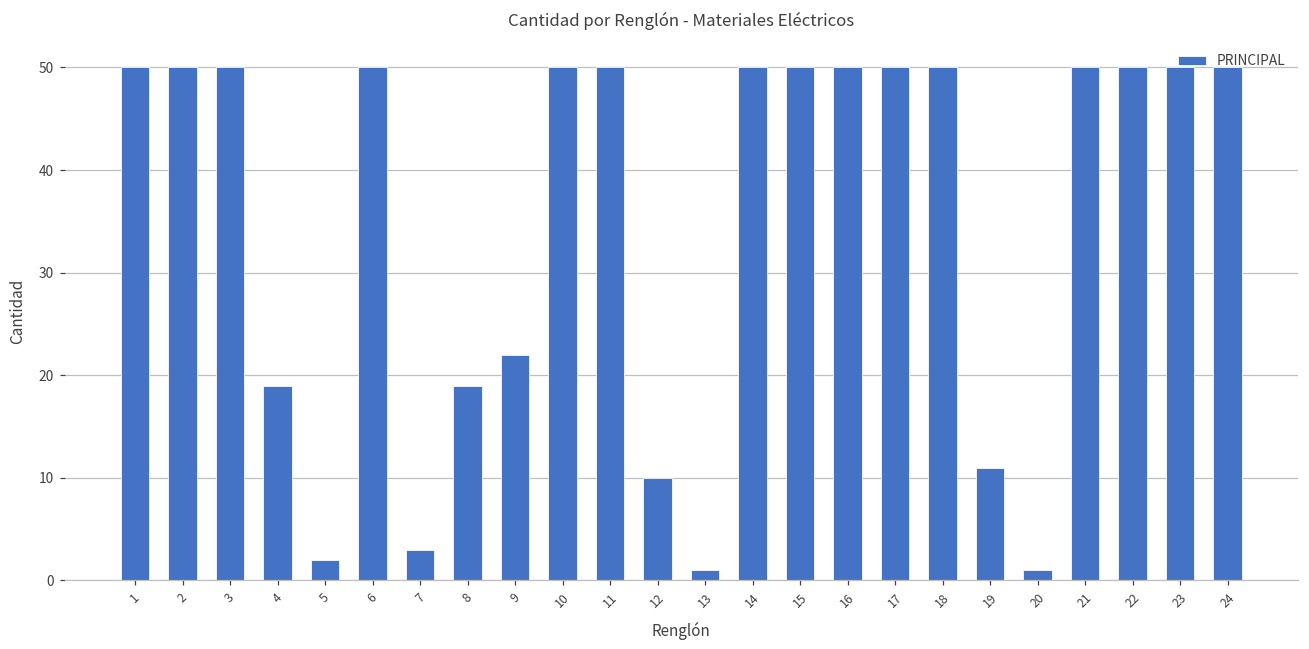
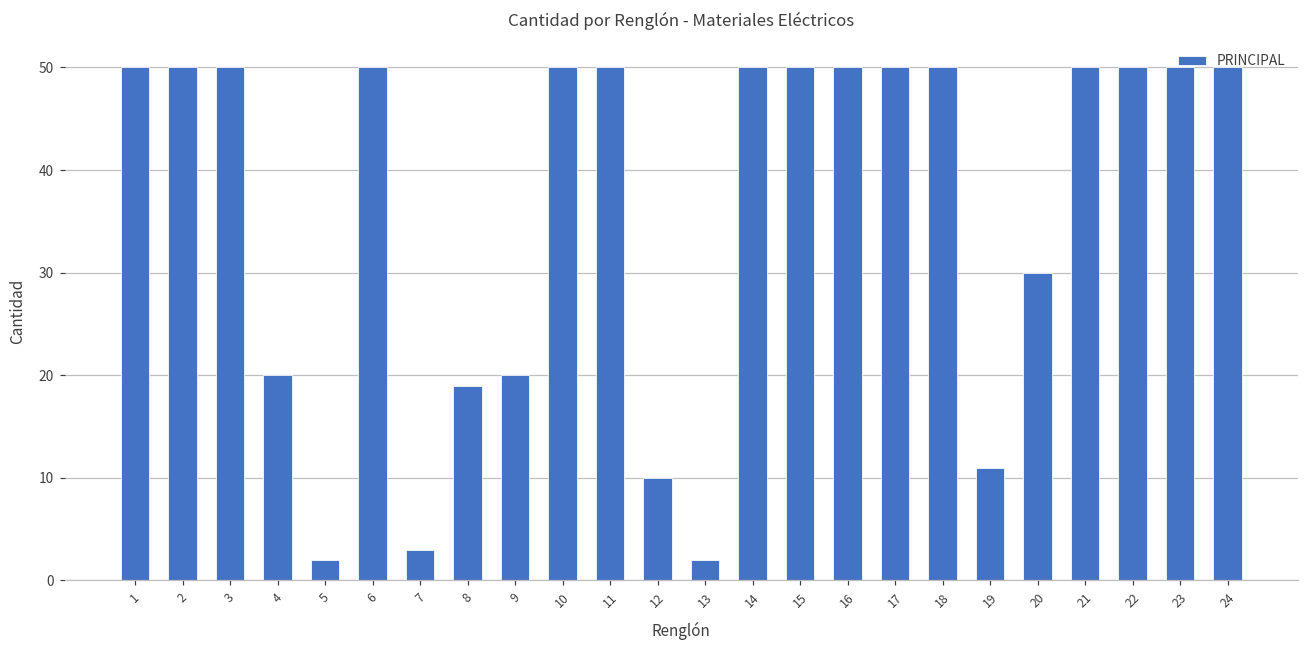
4: 19 -> 20
9: 22 -> 20
13: 1 -> 2
20: 1 -> 30
